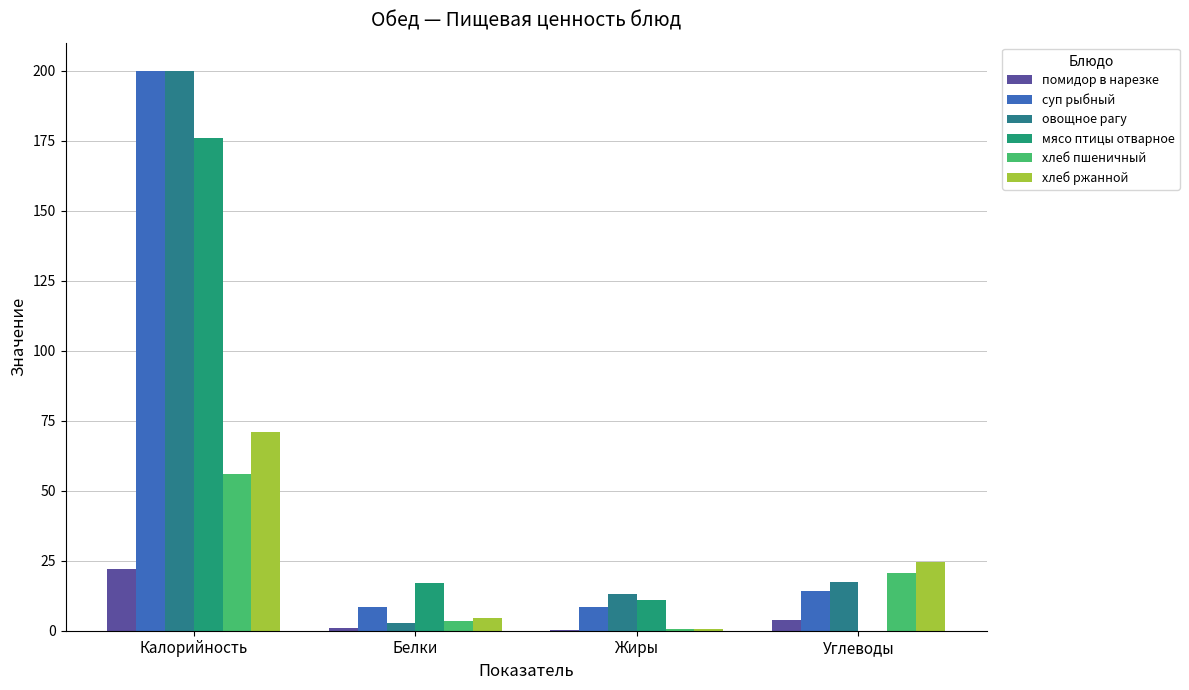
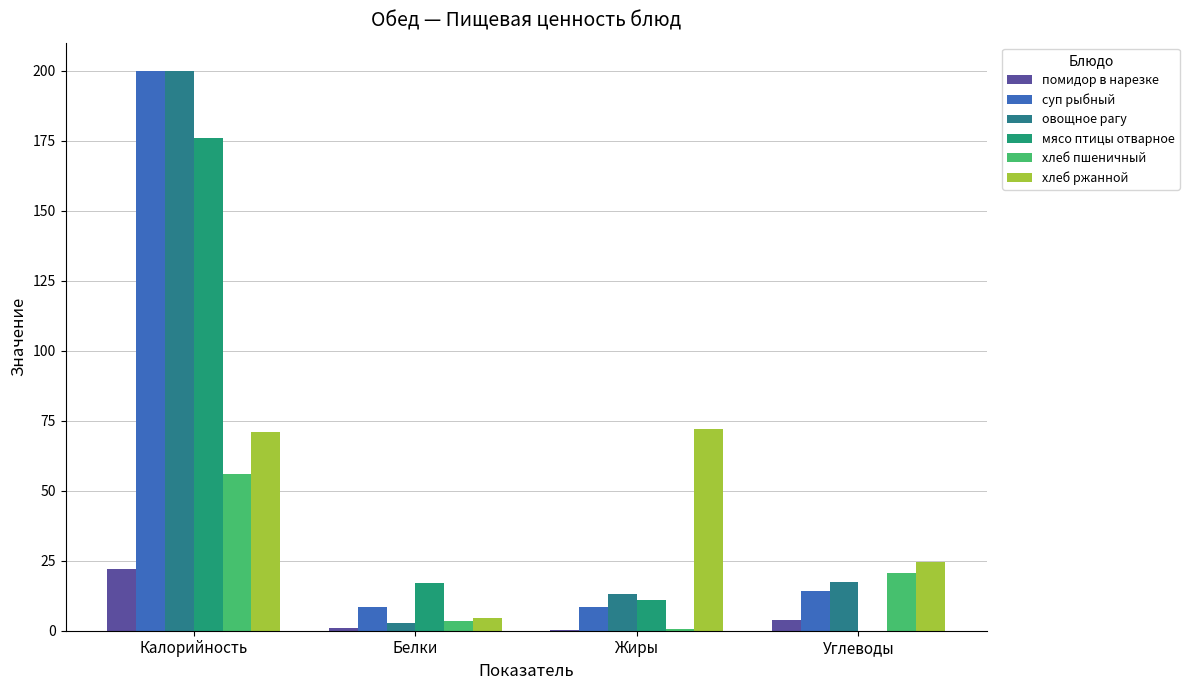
хлеб ржанной, Жиры: 1 -> 72
